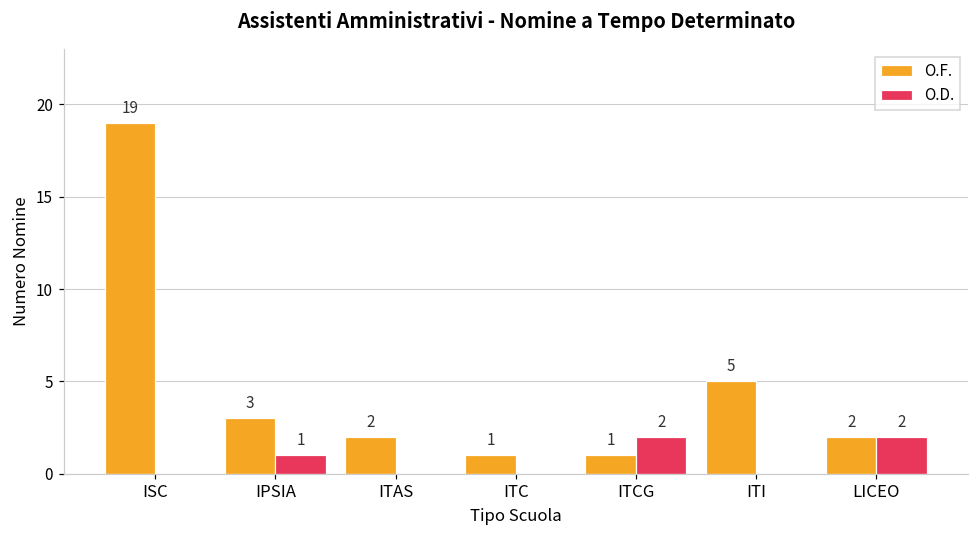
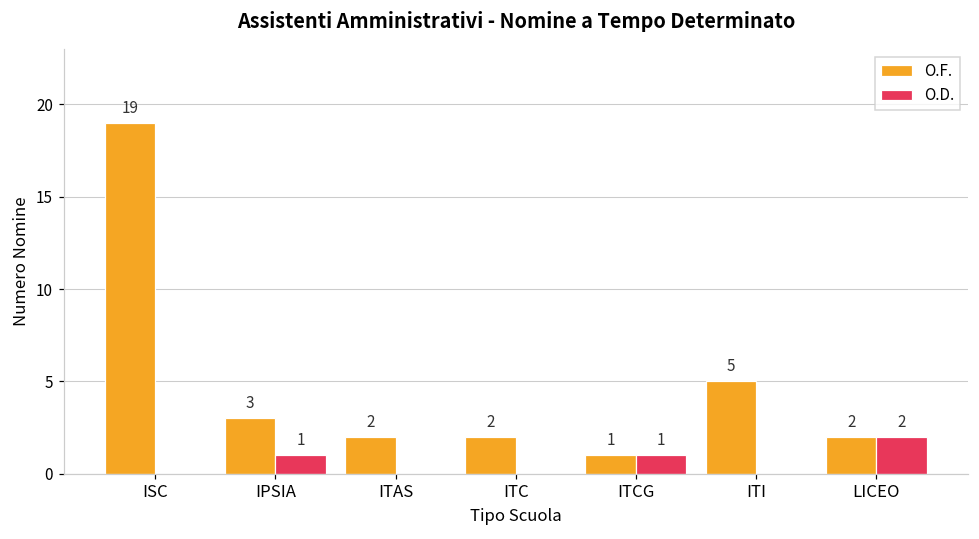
O.F., ITC: 1 -> 2
O.D., ITCG: 2 -> 1
